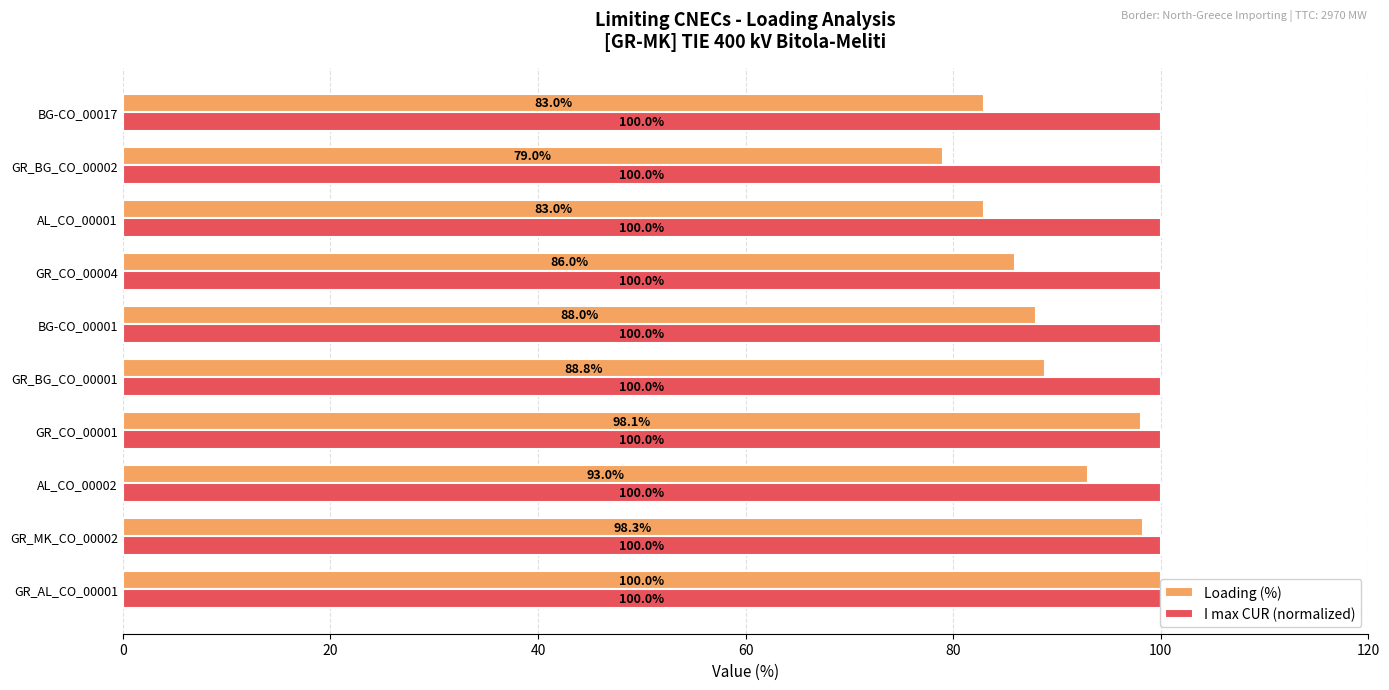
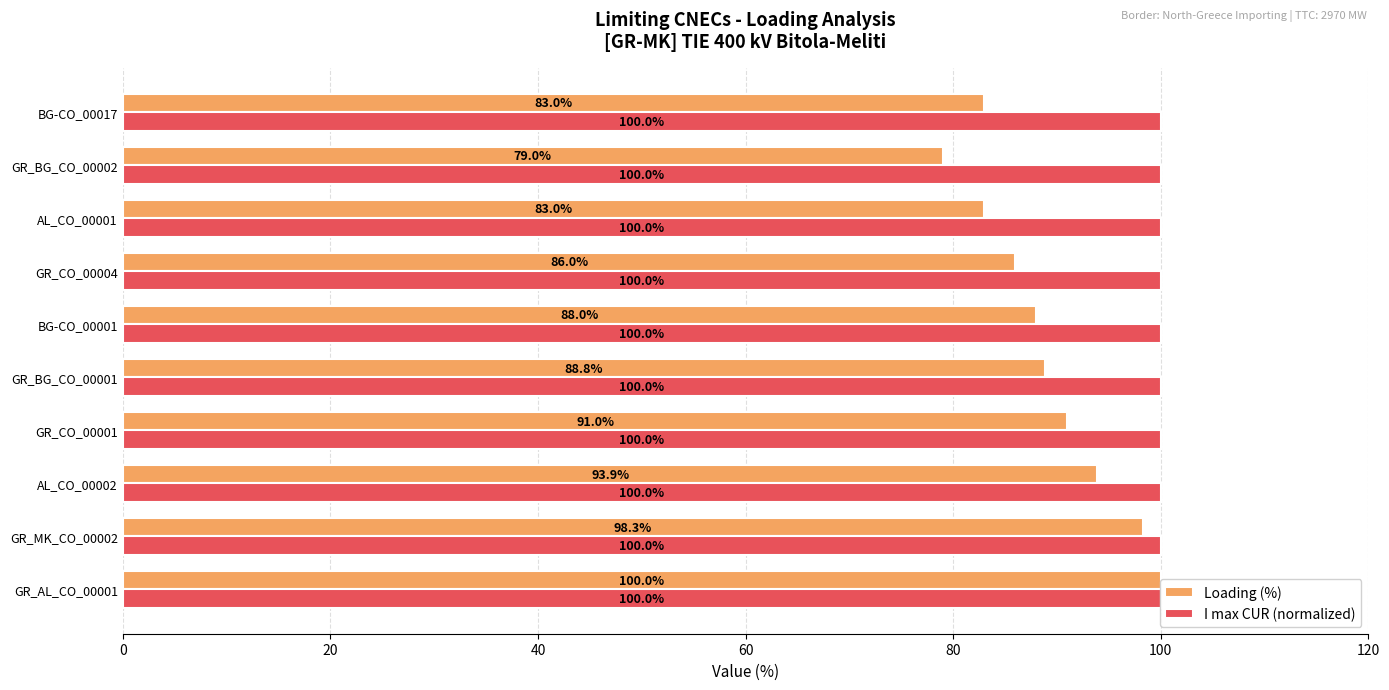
Loading (%), GR_CO_00001: 98.1% -> 91.0%
Loading (%), AL_CO_00002: 93.0% -> 93.9%
